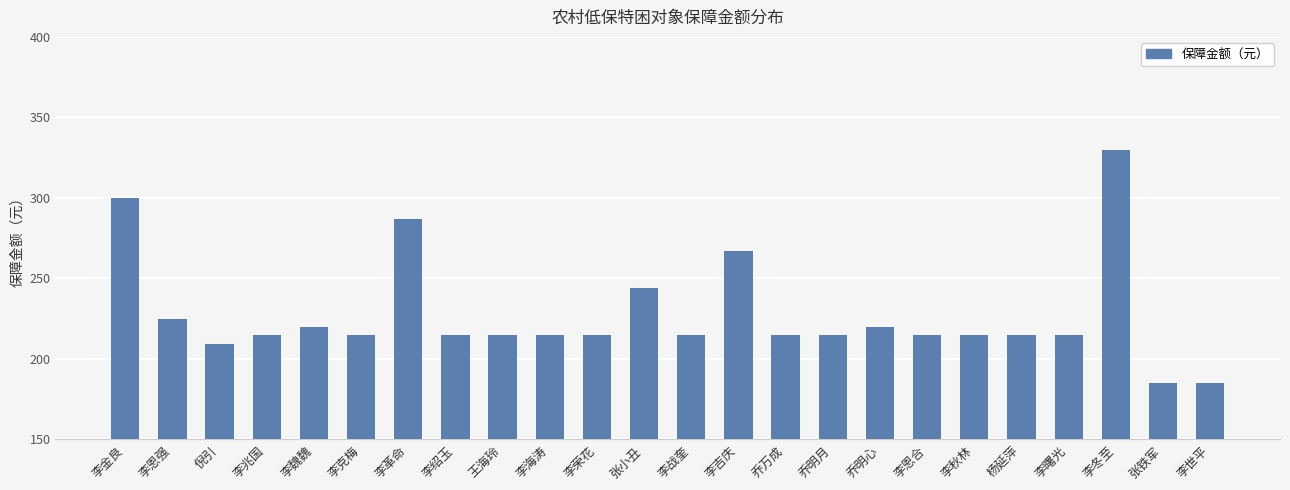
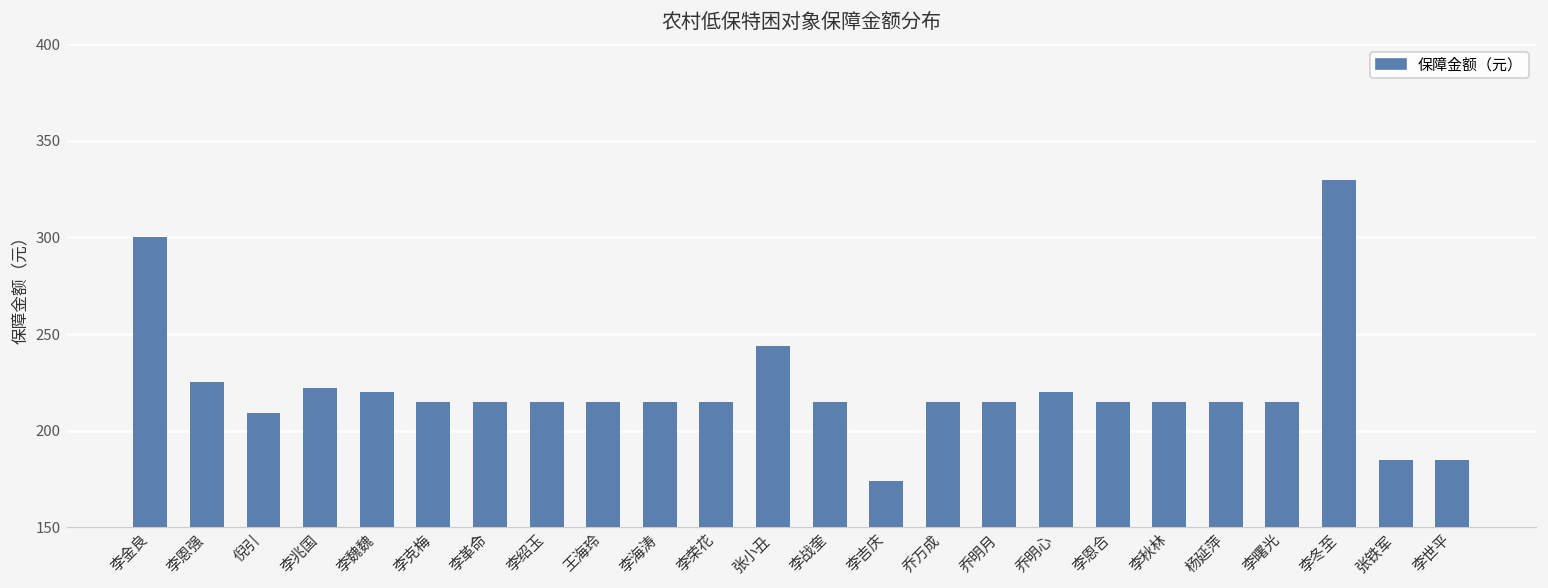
李兆国: 215 -> 222
李革命: 287 -> 215
李吉庆: 267 -> 174
